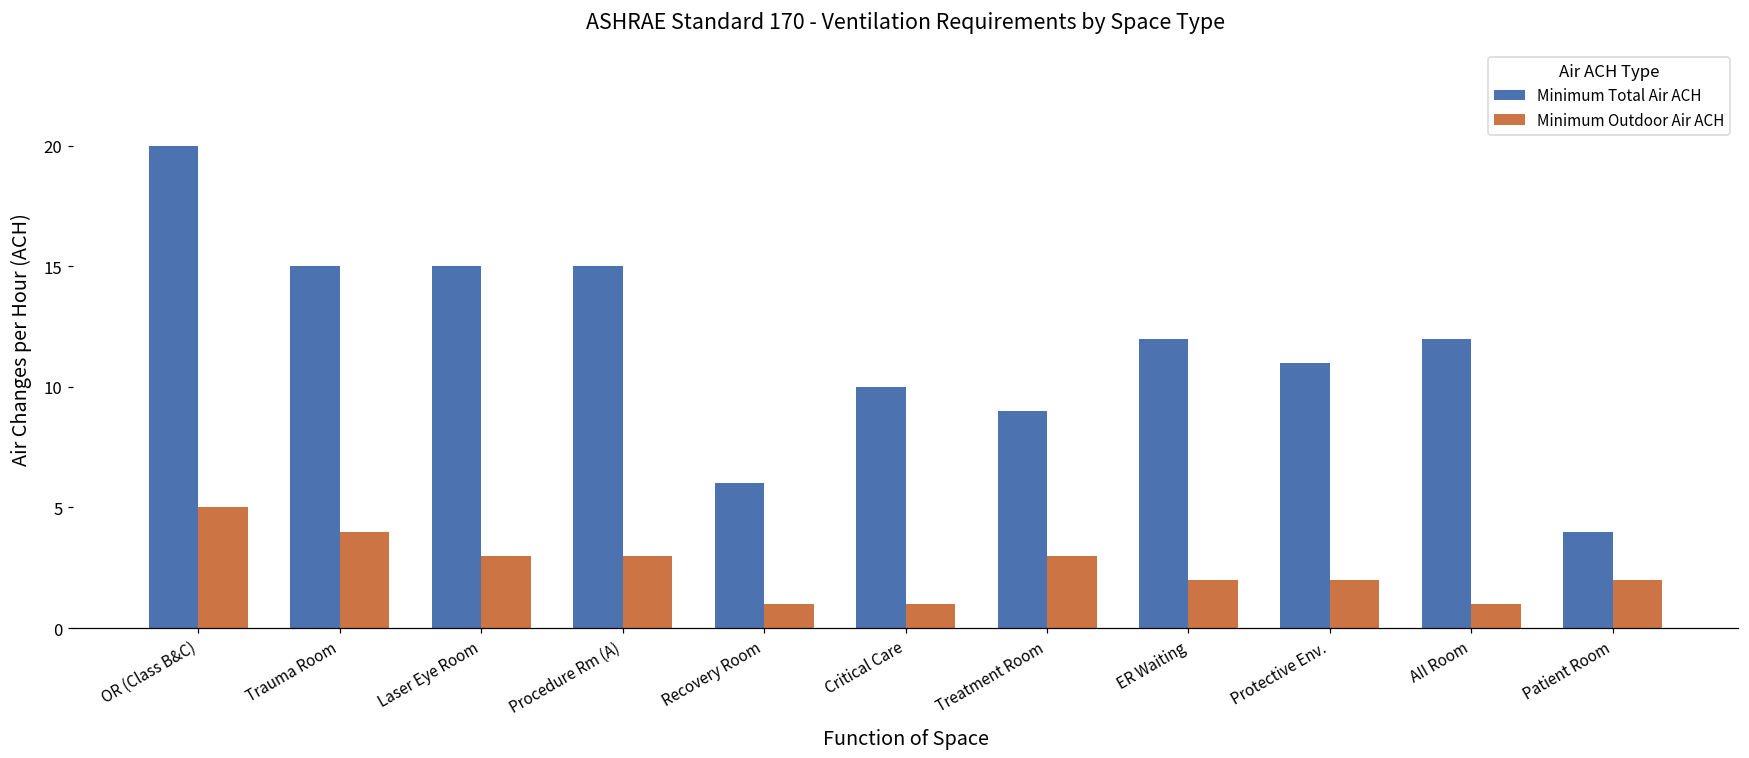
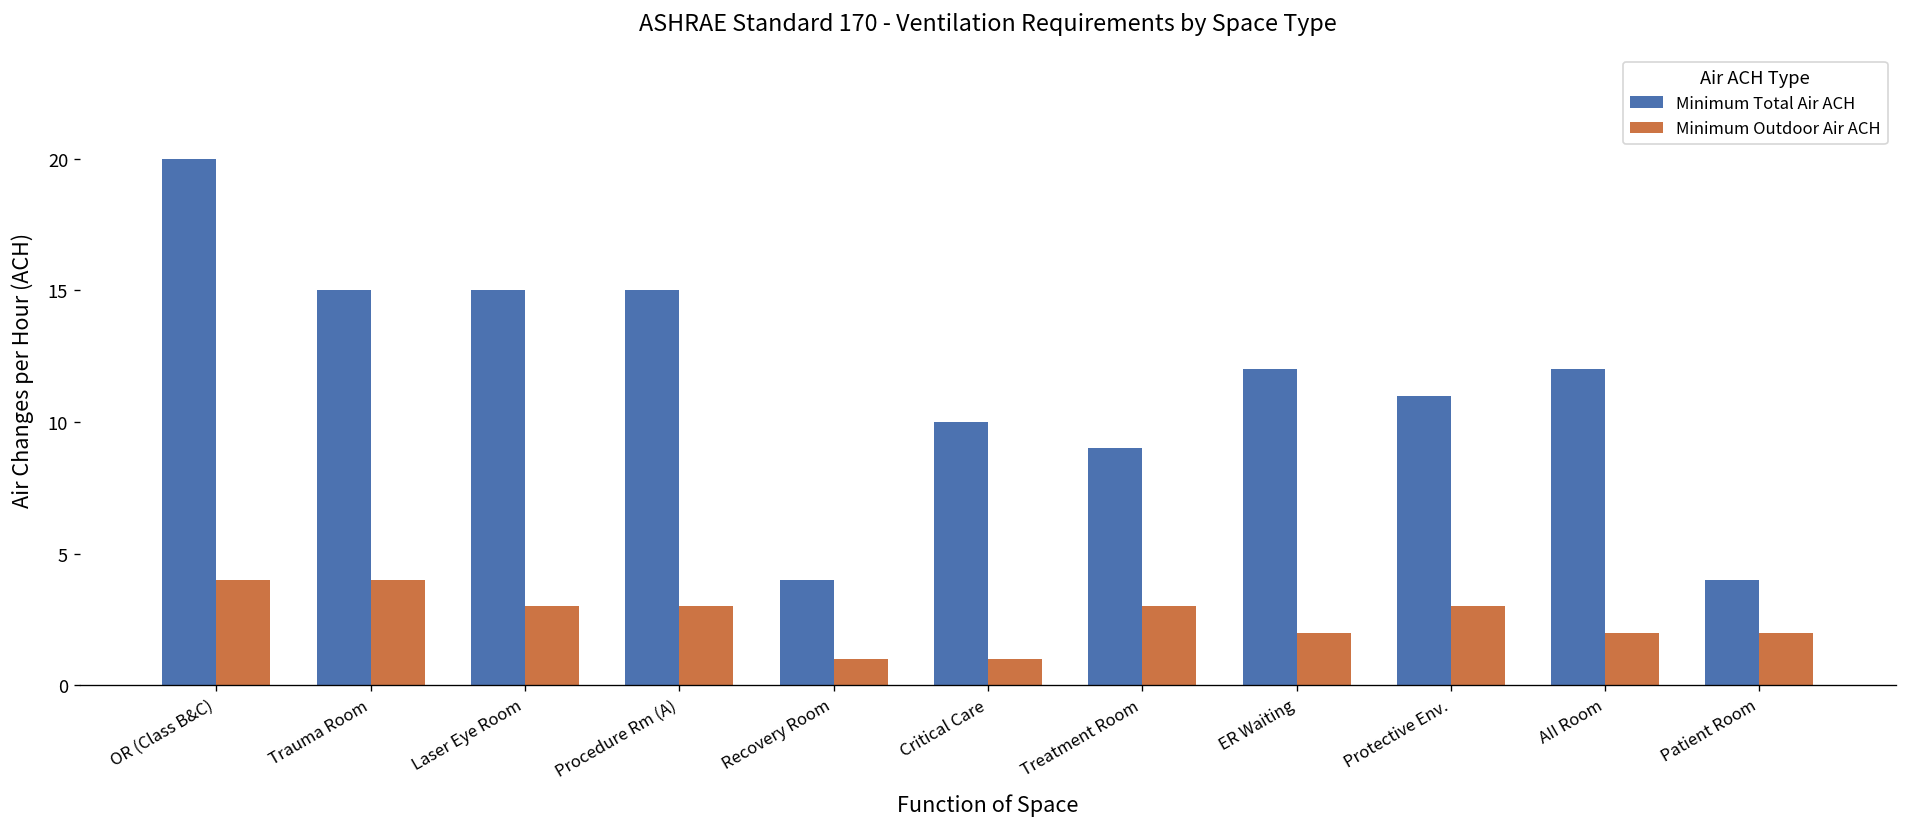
Minimum Outdoor Air ACH, OR (Class B&C): 5 -> 4
Minimum Total Air ACH, Recovery Room: 6 -> 4
Minimum Outdoor Air ACH, Protective Env.: 2 -> 3
Minimum Outdoor Air ACH, AII Room: 1 -> 2
